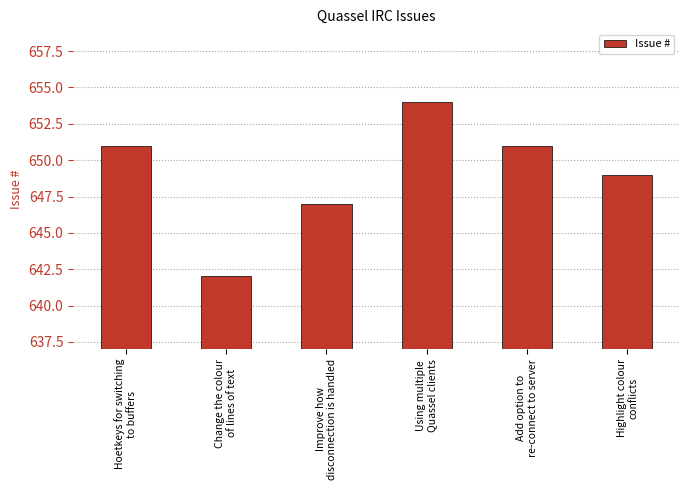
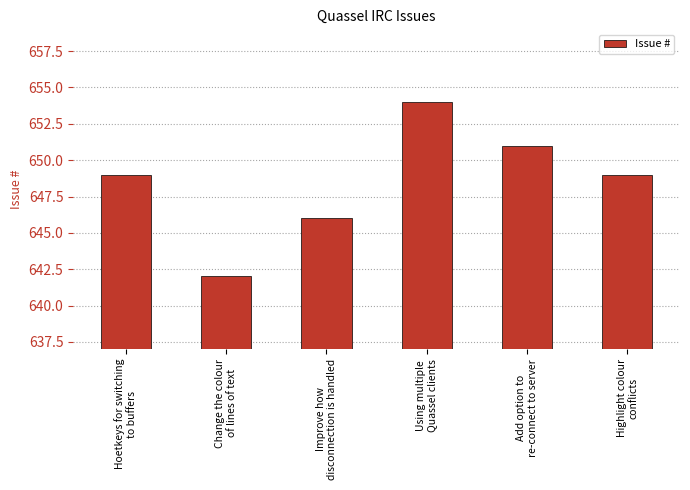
Hoetkeys for switching to buffers: 651 -> 649
Improve how disconnection is handled: 647 -> 646
